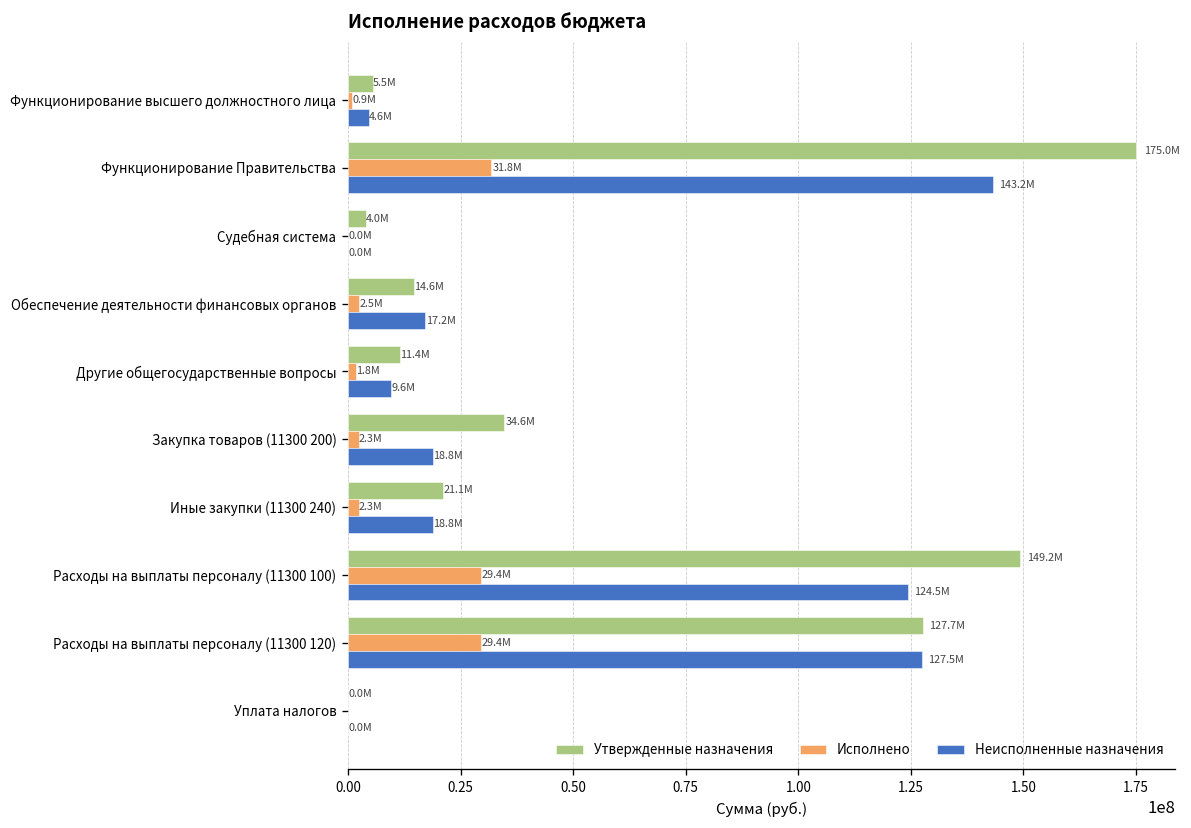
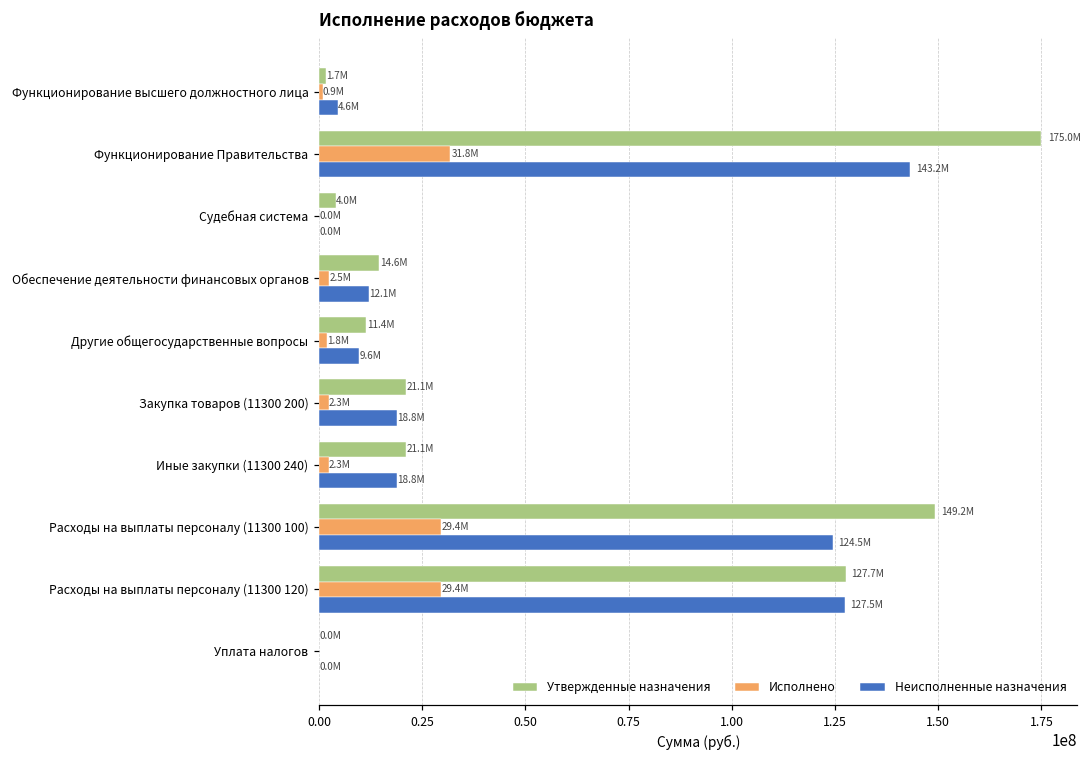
Утвержденные назначения, Функционирование высшего должностного лица: 5.5M -> 1.7M
Неисполненные назначения, Обеспечение деятельности финансовых органов: 17.2M -> 12.1M
Утвержденные назначения, Закупка товаров (11300 200): 34.6M -> 21.1M
